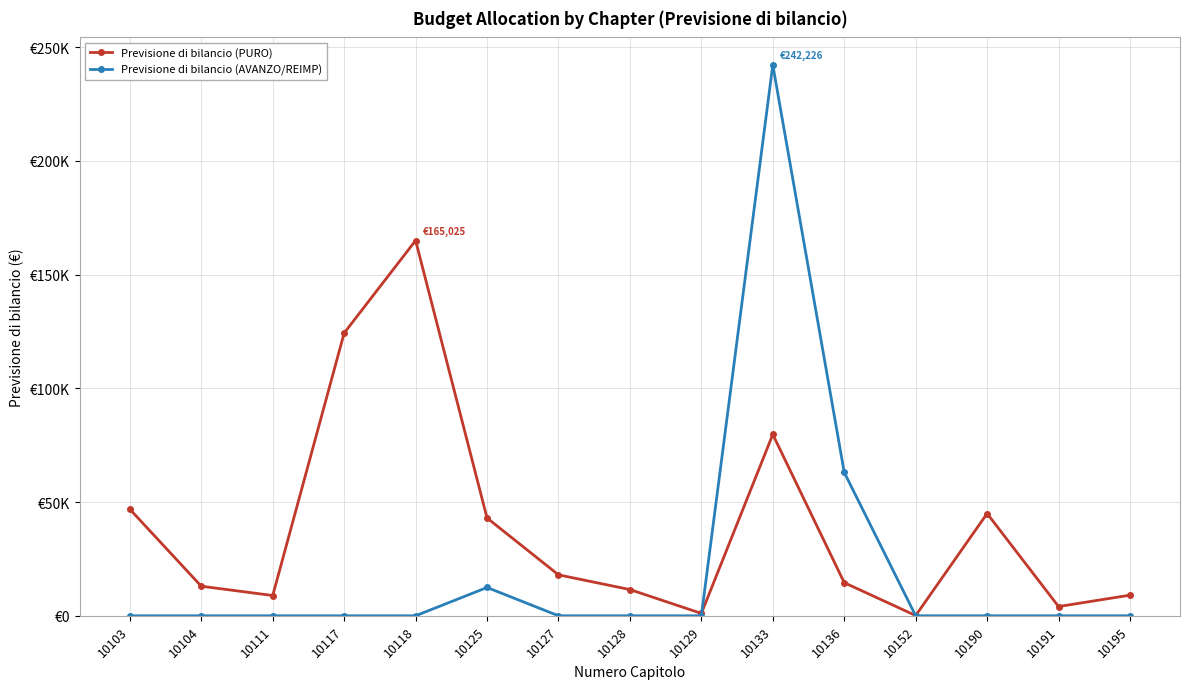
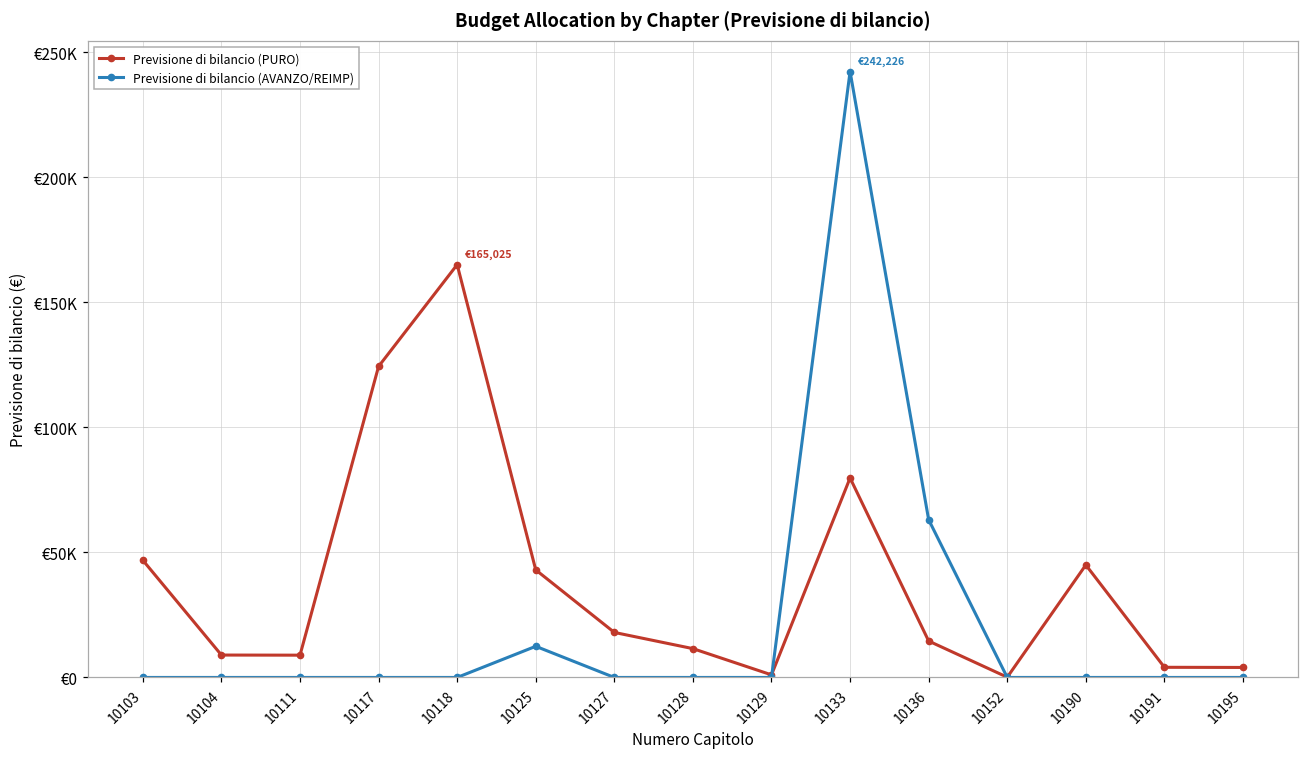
Previsione di bilancio (PURO), 10104: €13000 -> €9000
Previsione di bilancio (PURO), 10195: €9000 -> €4000
